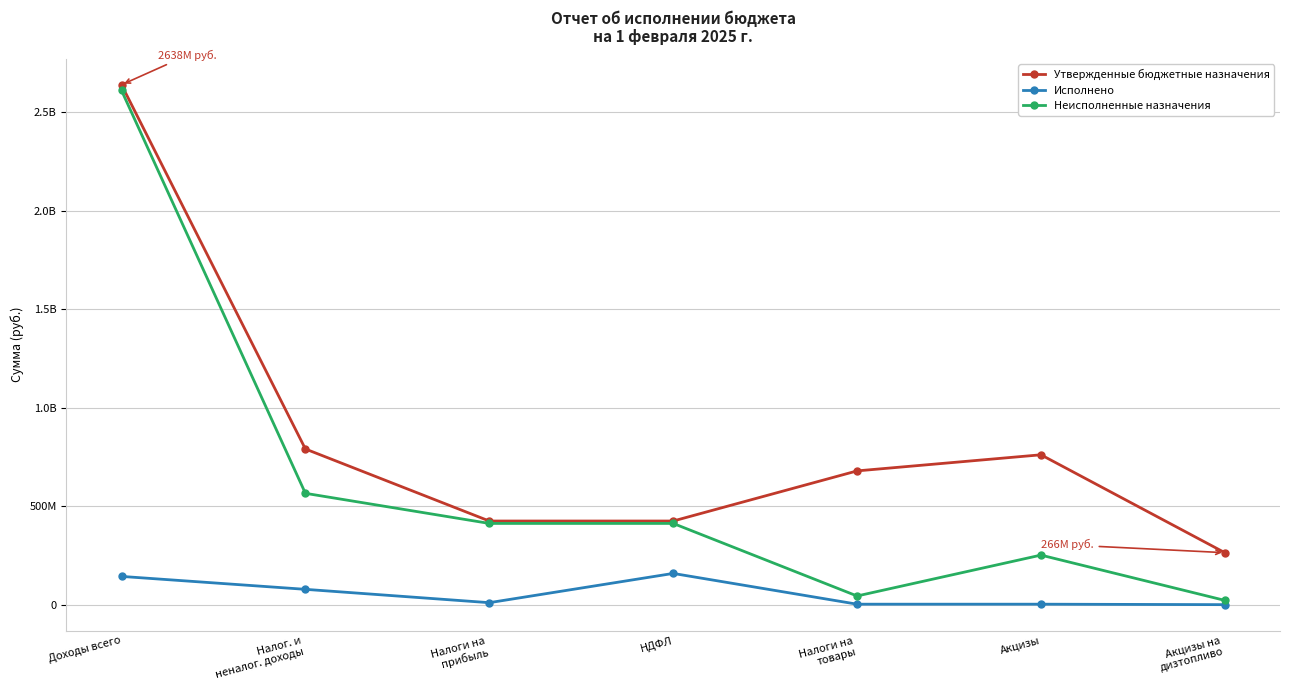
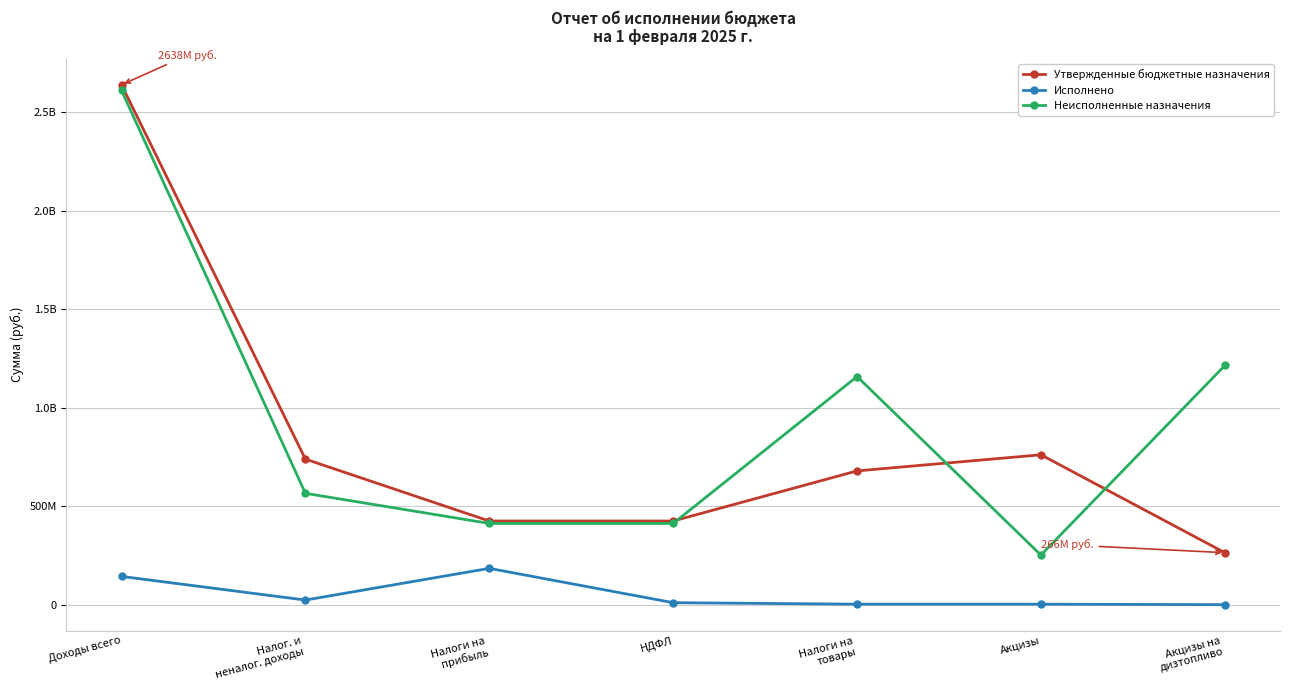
Утвержденные бюджетные назначения, Налог. и неналог. доходы: 790000000 -> 740000000
Исполнено, Налог. и неналог. доходы: 80000000 -> 30000000
Исполнено, Налоги на прибыль: 10000000 -> 190000000
Исполнено, НДФЛ: 160000000 -> 10000000
Неисполненные назначения, Налоги на товары: 50000000 -> 1160000000
Неисполненные назначения, Акцизы на дизтопливо: 20000000 -> 1210000000
